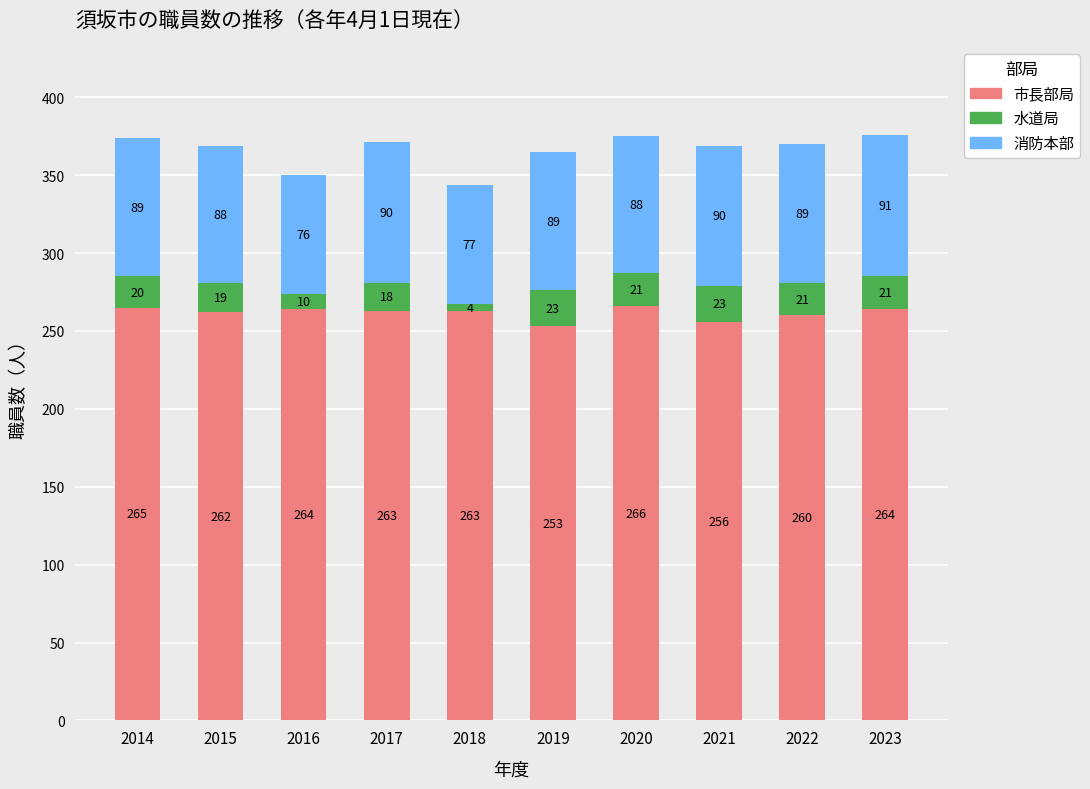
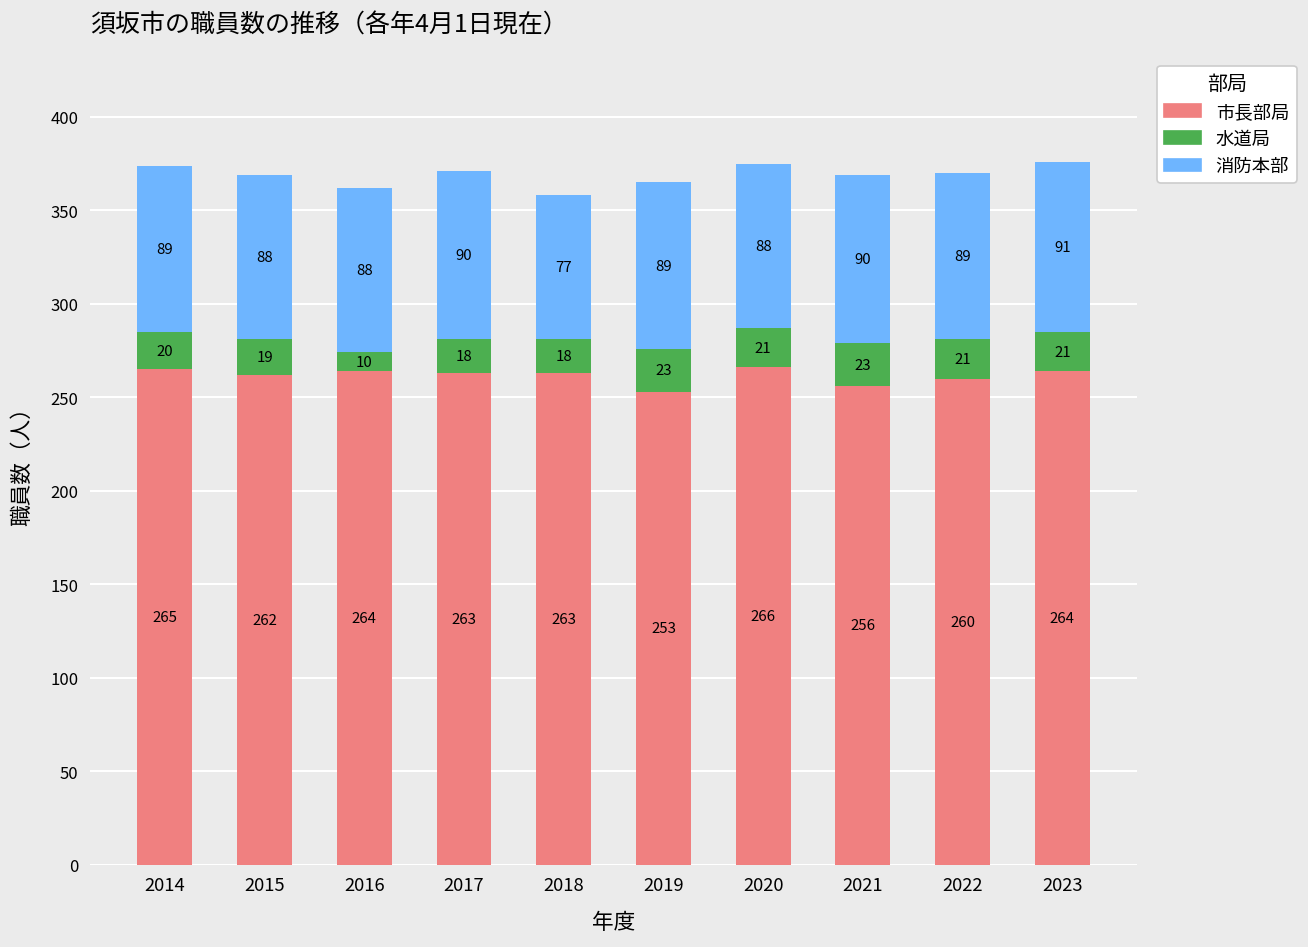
消防本部, 2016: 76 -> 88
水道局, 2018: 4 -> 18
